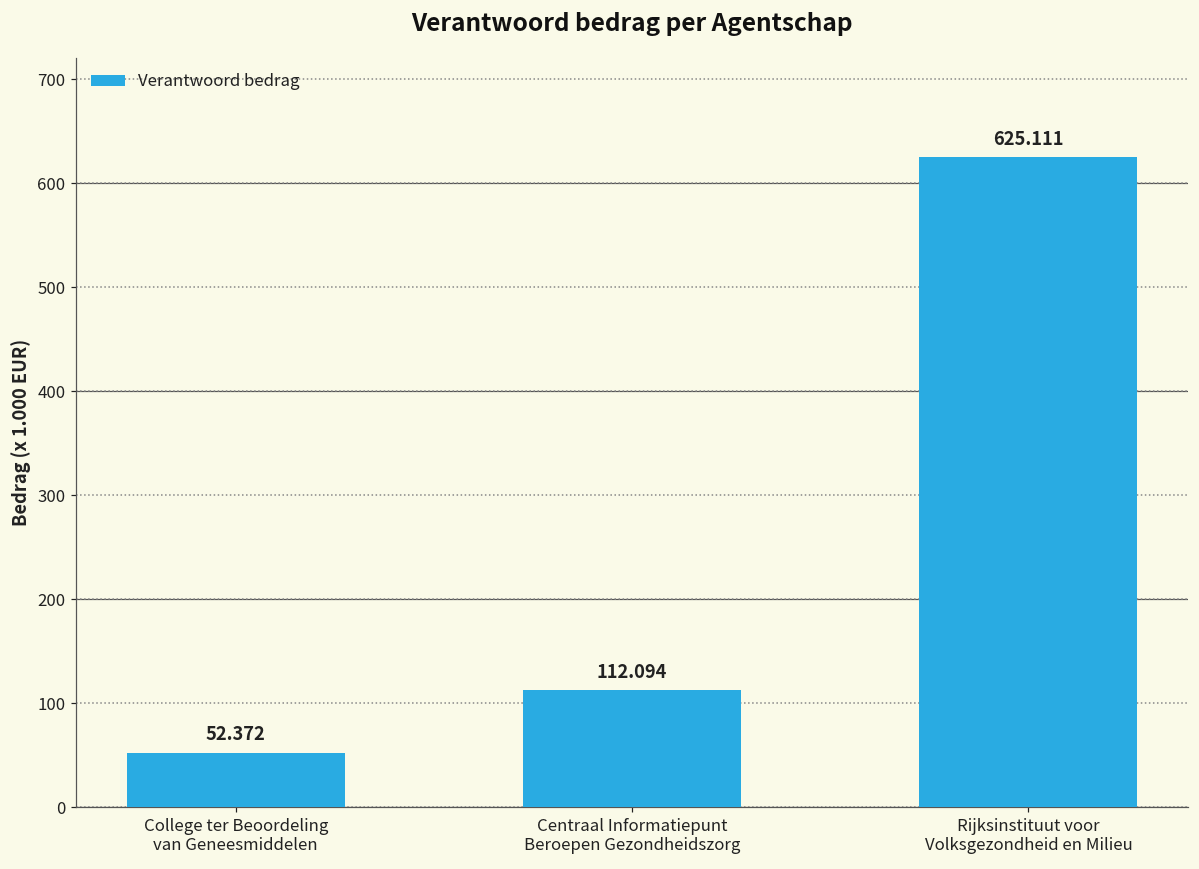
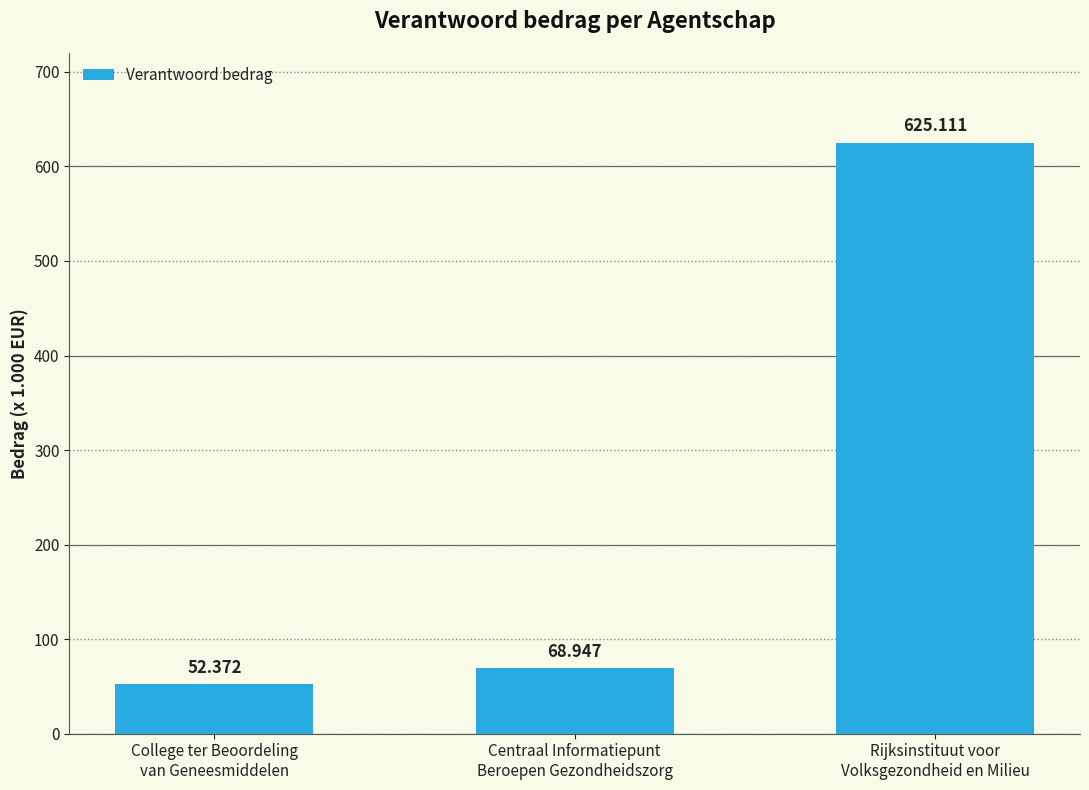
Centraal Informatiepunt Beroepen Gezondheidszorg: 112.094 -> 68.947
